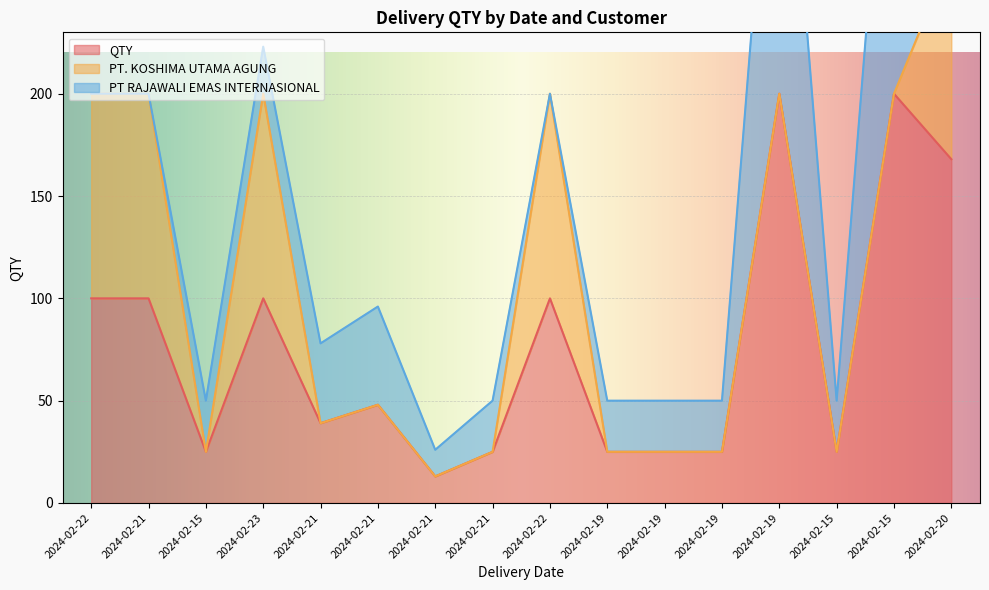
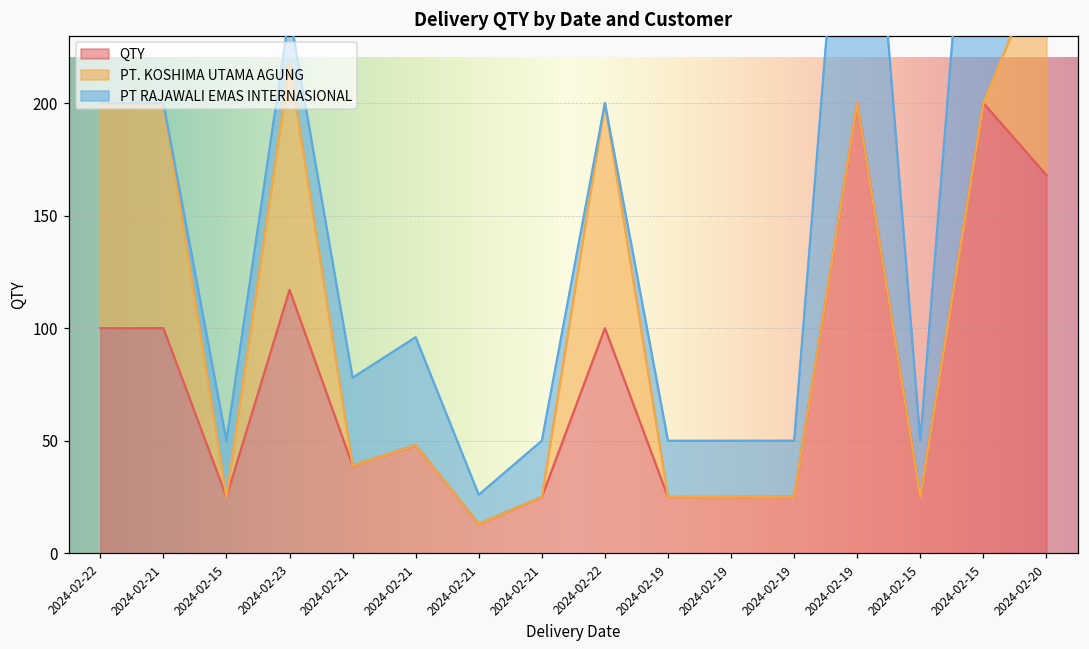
QTY, 2024-02-23: 100 -> 117
